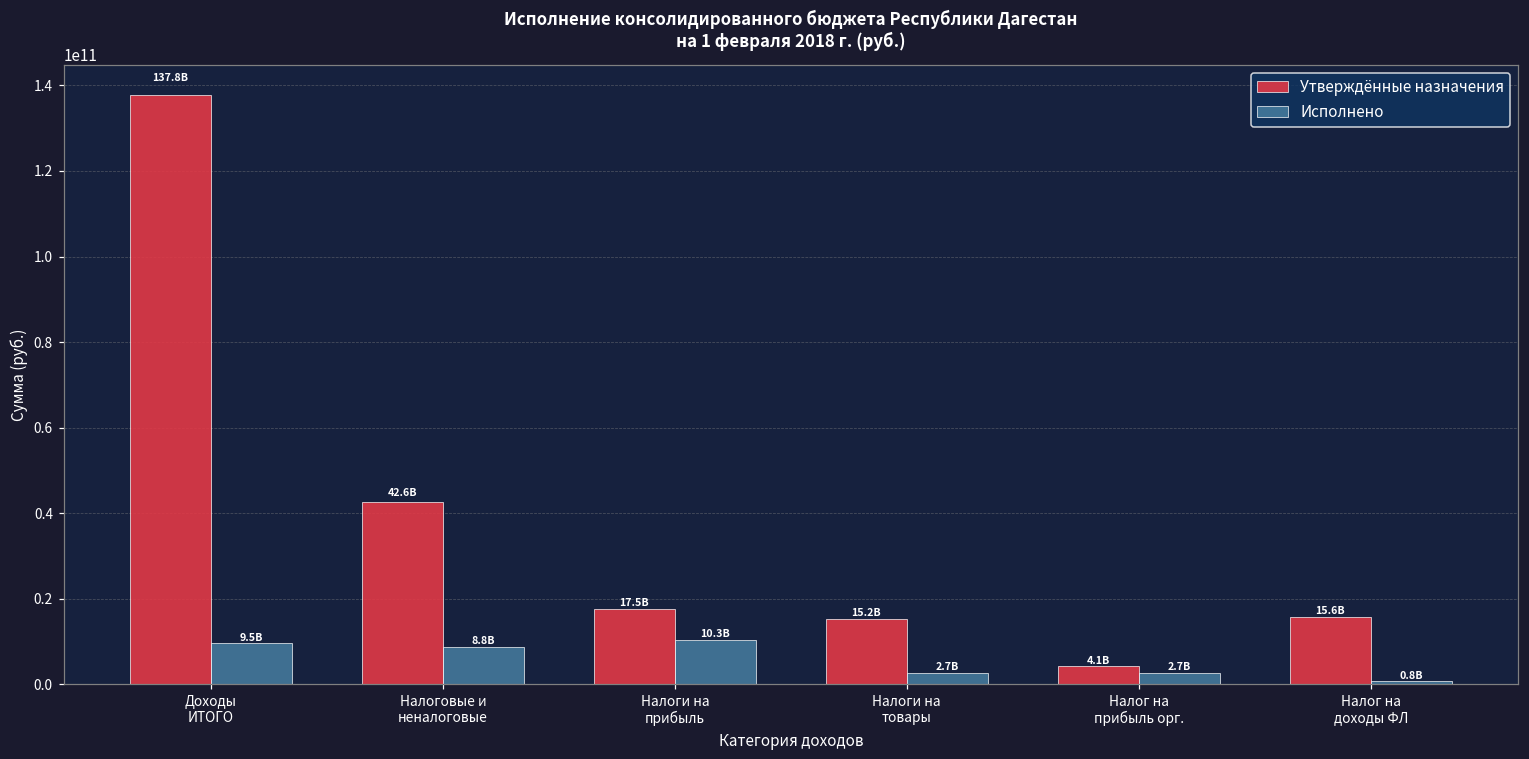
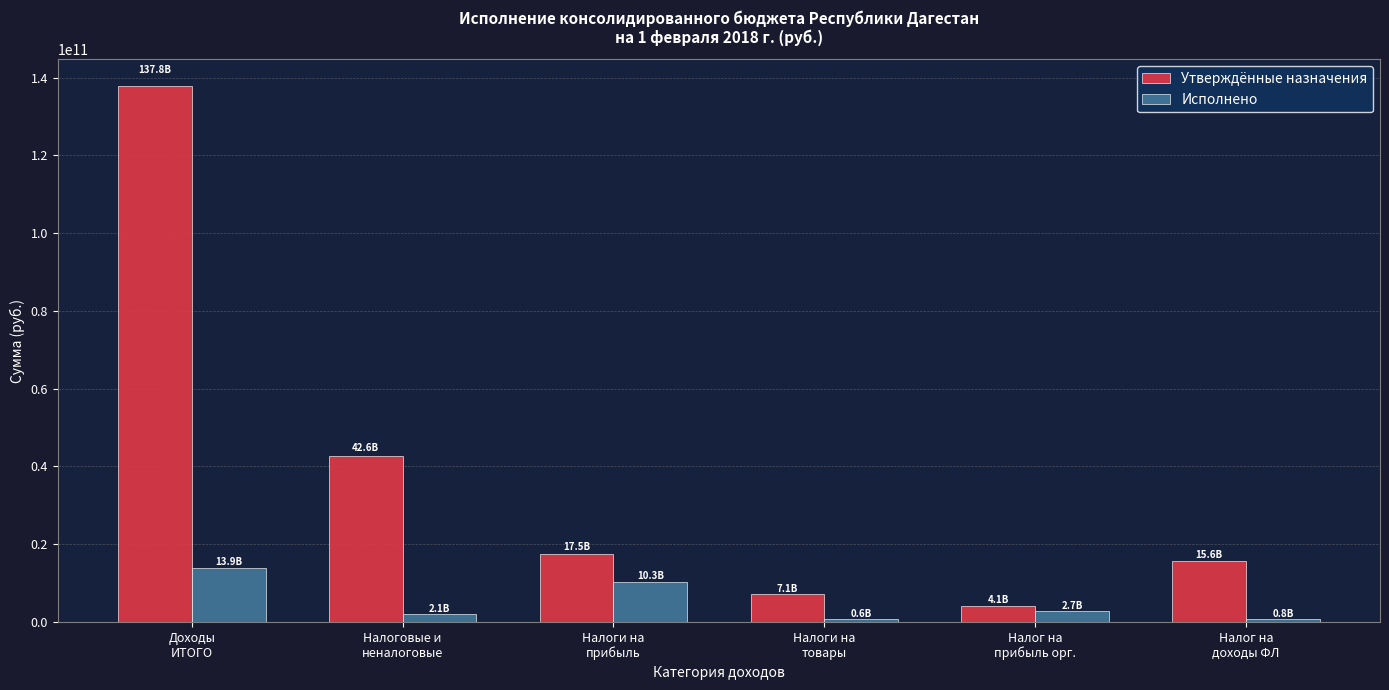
Исполнено, Доходы ИТОГО: 9.5B -> 13.9B
Исполнено, Налоговые и неналоговые: 8.8B -> 2.1B
Утверждённые назначения, Налоги на товары: 15.2B -> 7.1B
Исполнено, Налоги на товары: 2.7B -> 0.6B
